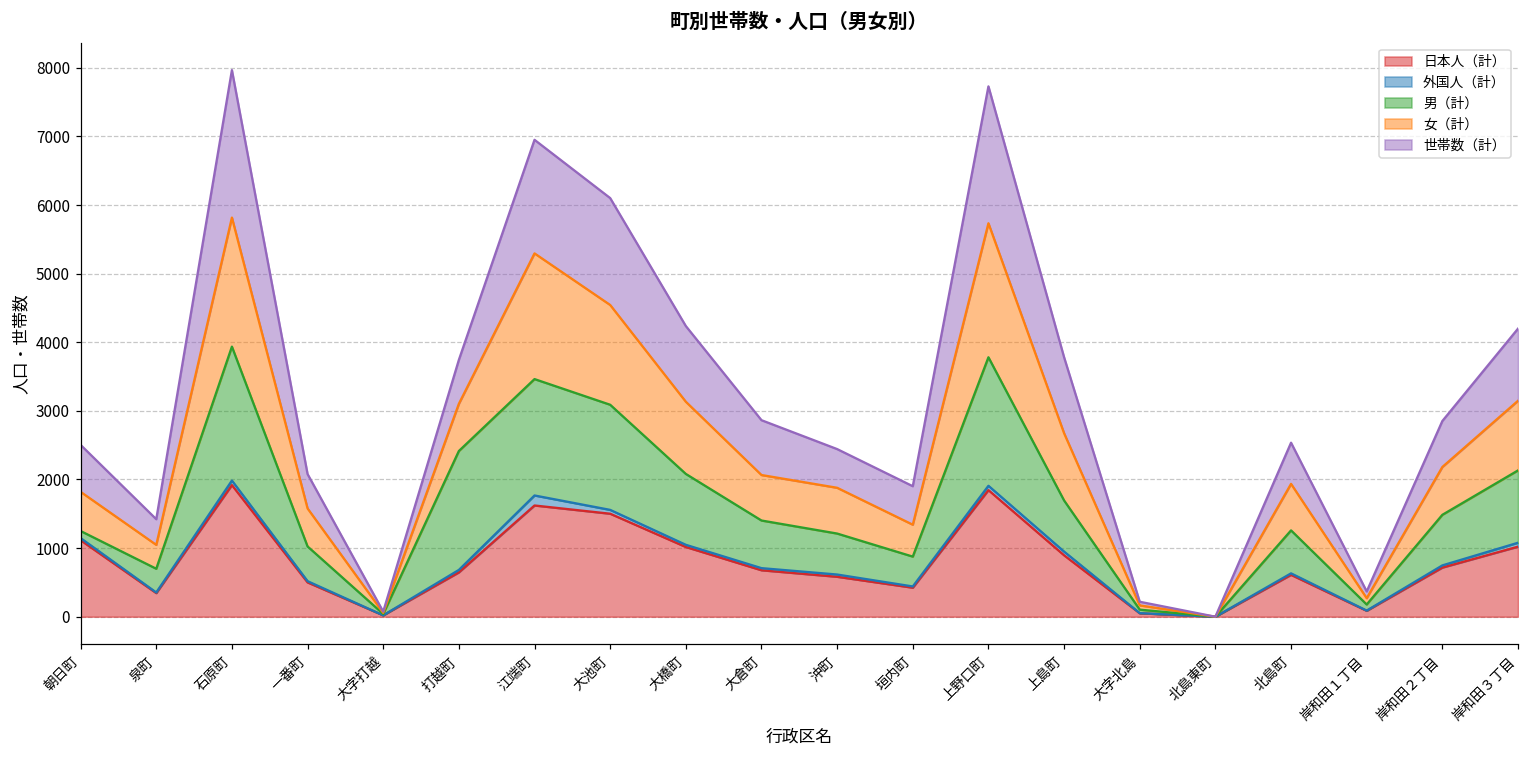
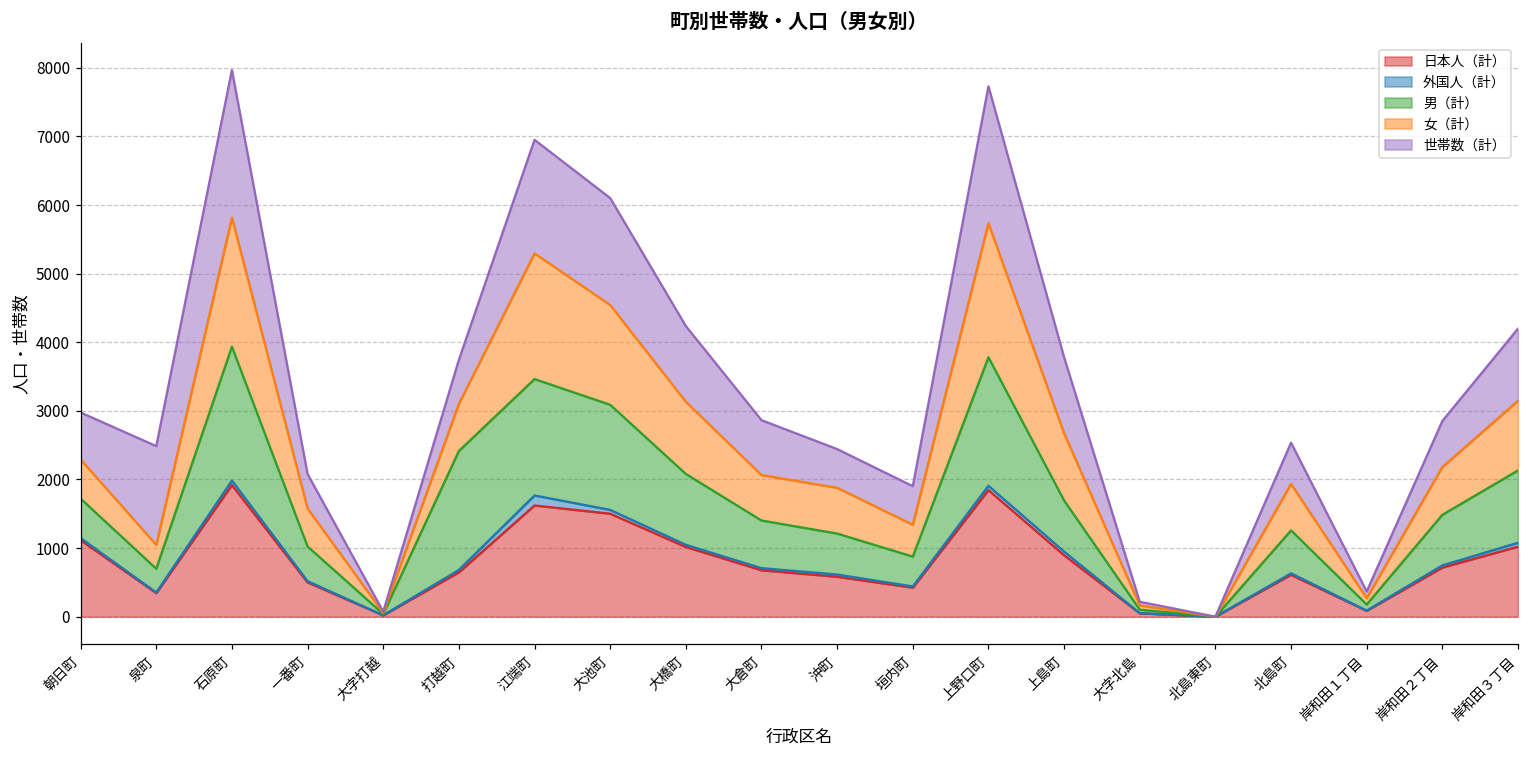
男（計）, 朝日町: 100 -> 600
世帯数（計）, 泉町: 400 -> 1400
